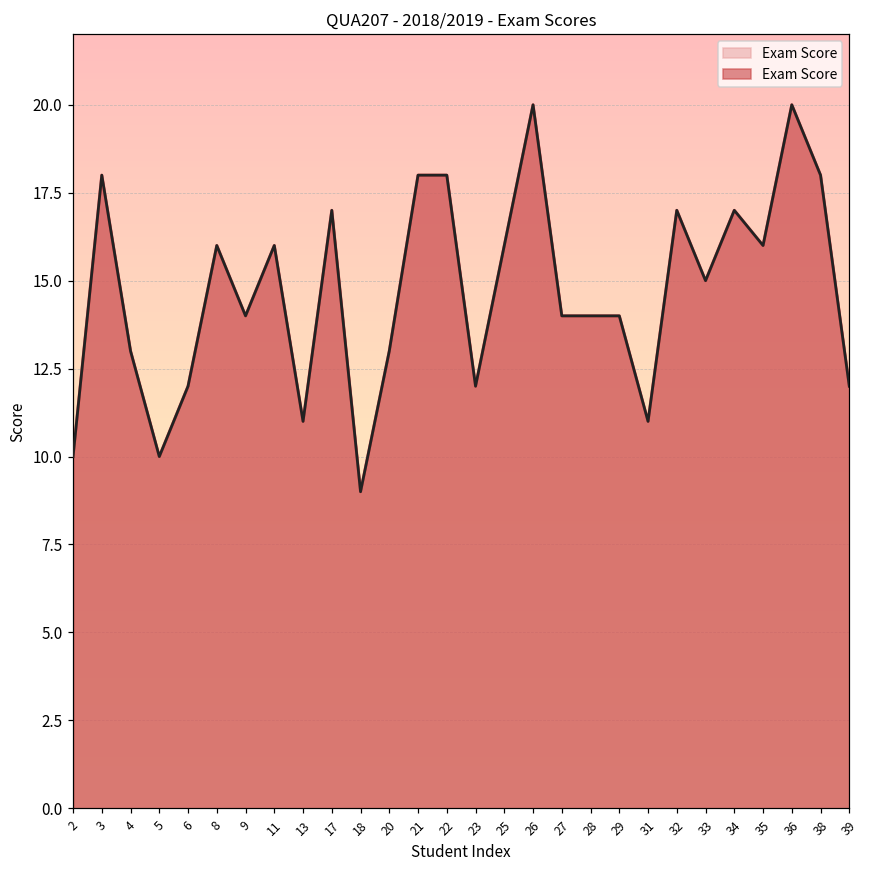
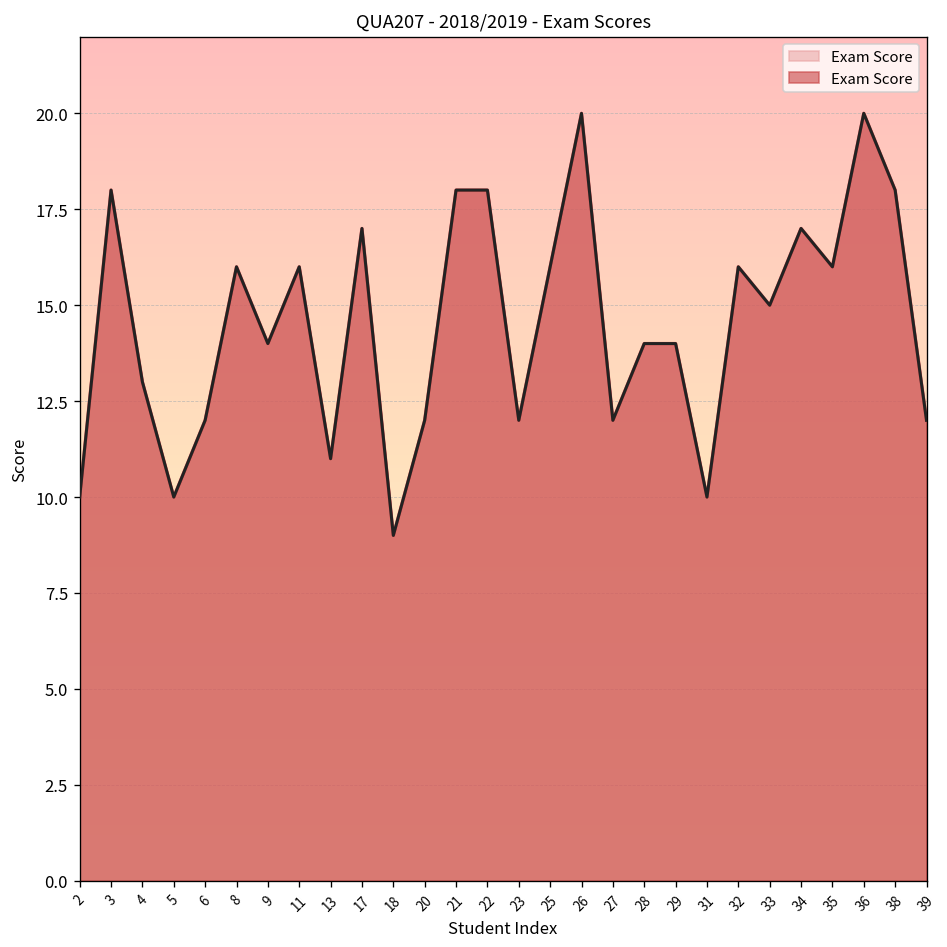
20: 13 -> 12
27: 14 -> 12
31: 11 -> 10
32: 17 -> 16
